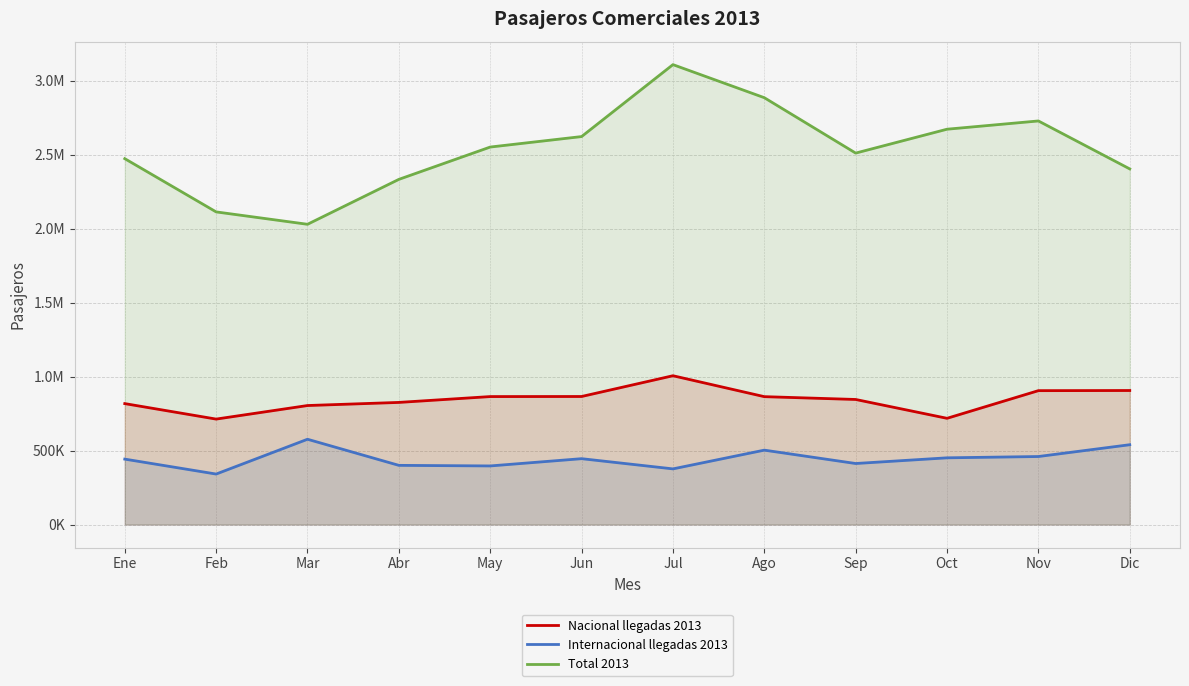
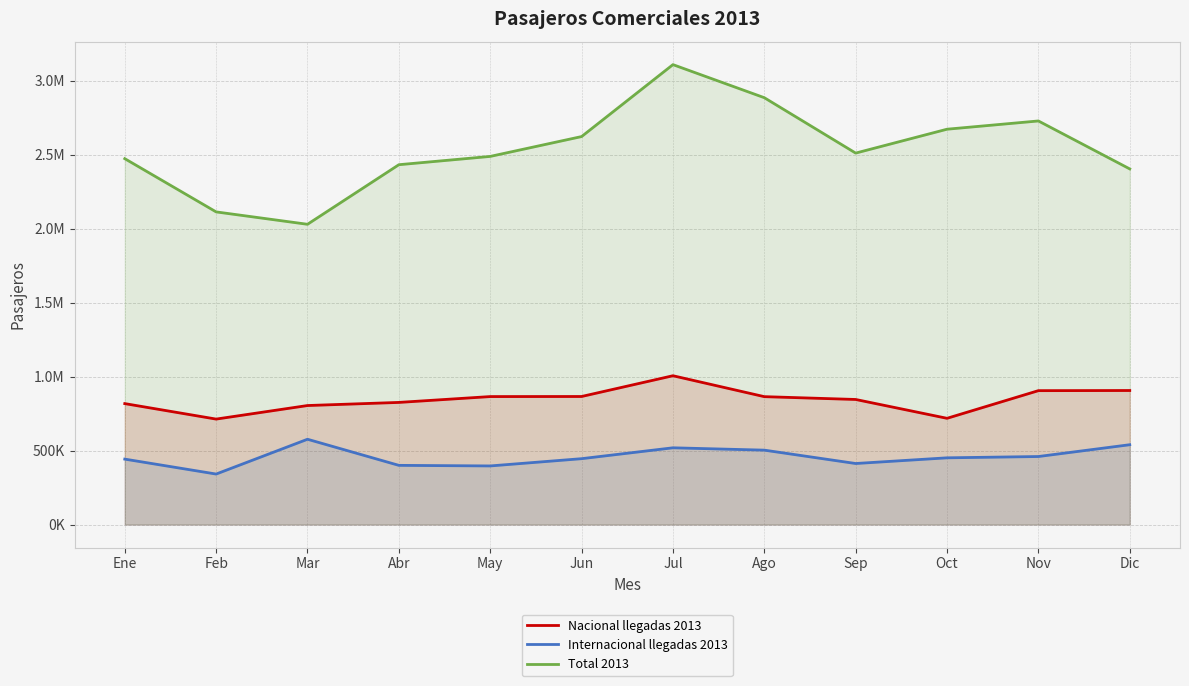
Total 2013, Abr: 2330000 -> 2430000
Total 2013, May: 2550000 -> 2490000
Internacional llegadas 2013, Jul: 380000 -> 520000
